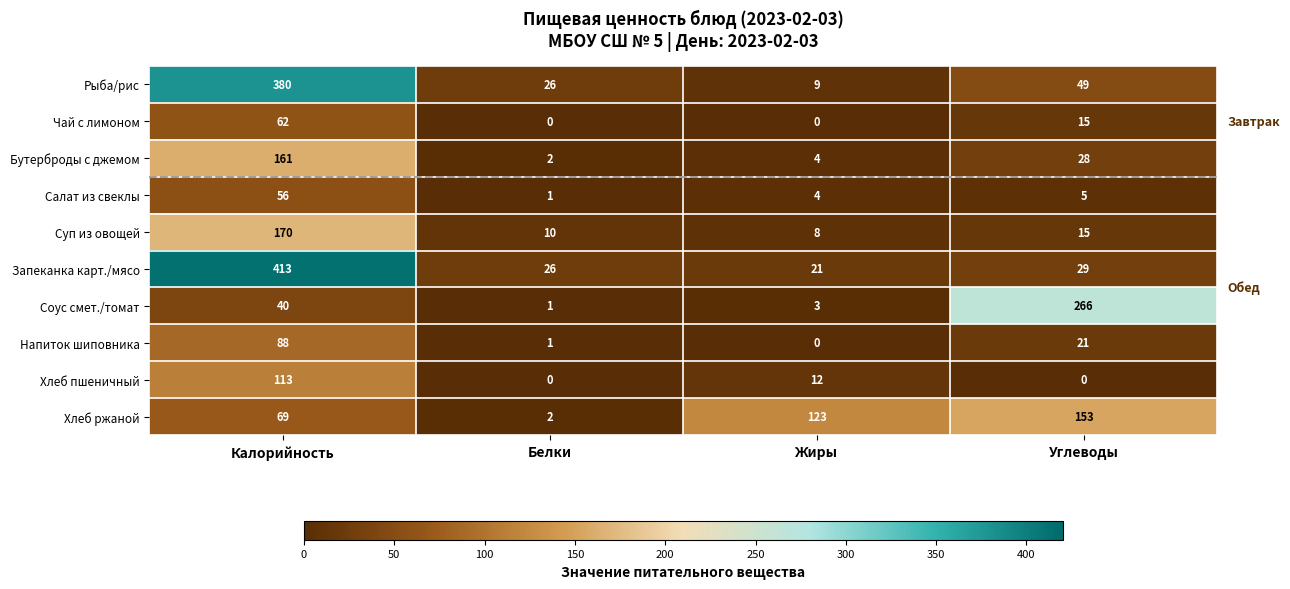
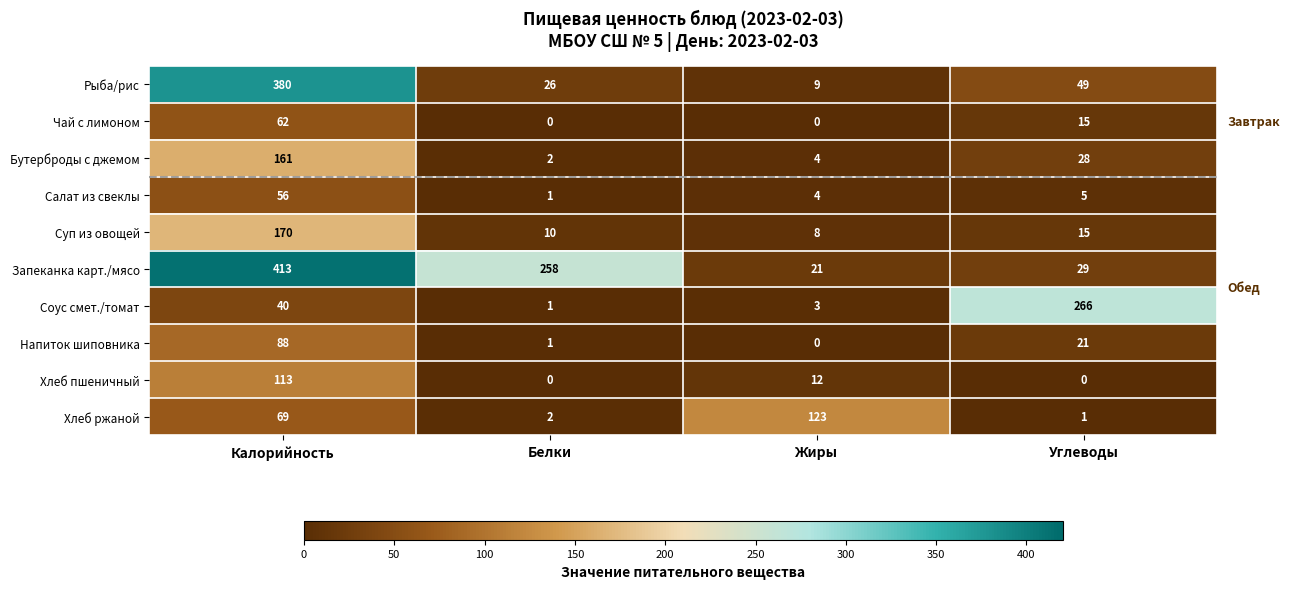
Запеканка карт./мясо, Белки: 26 -> 258
Хлеб ржаной, Углеводы: 153 -> 1
